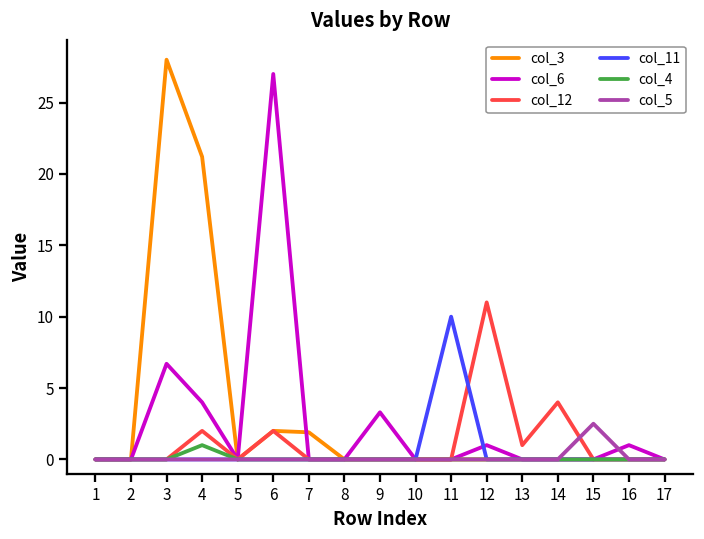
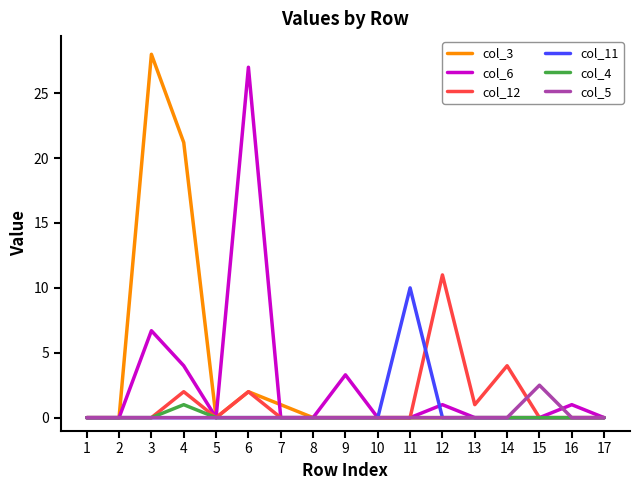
col_3, 7: 1.9 -> 1.0
